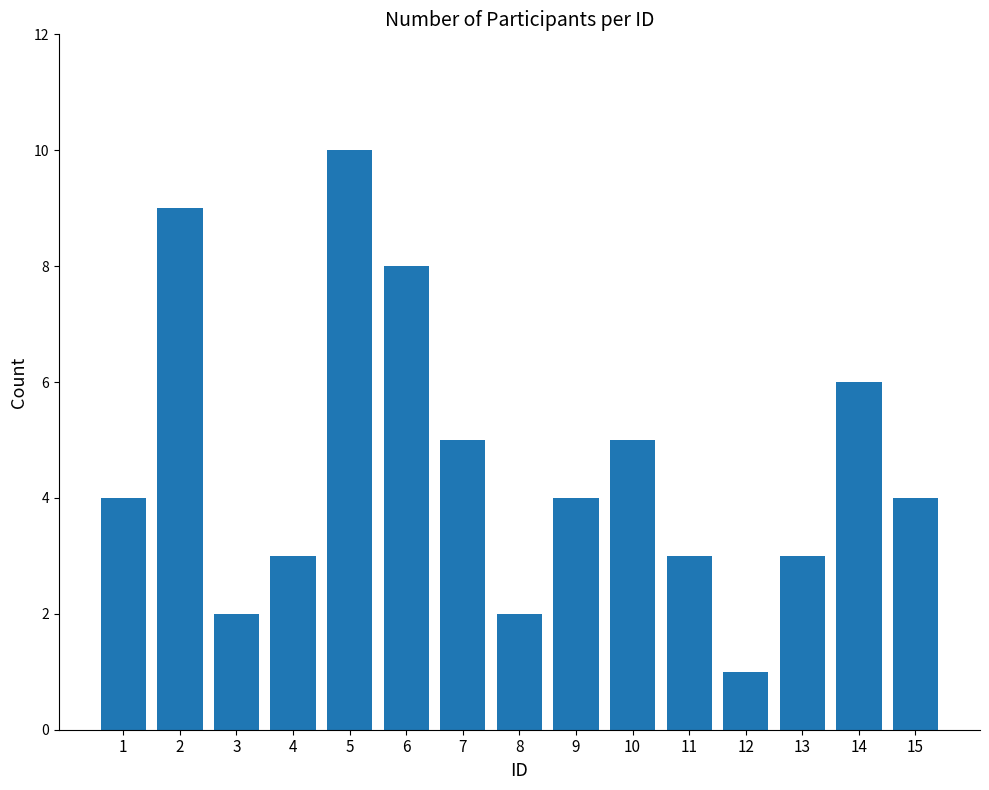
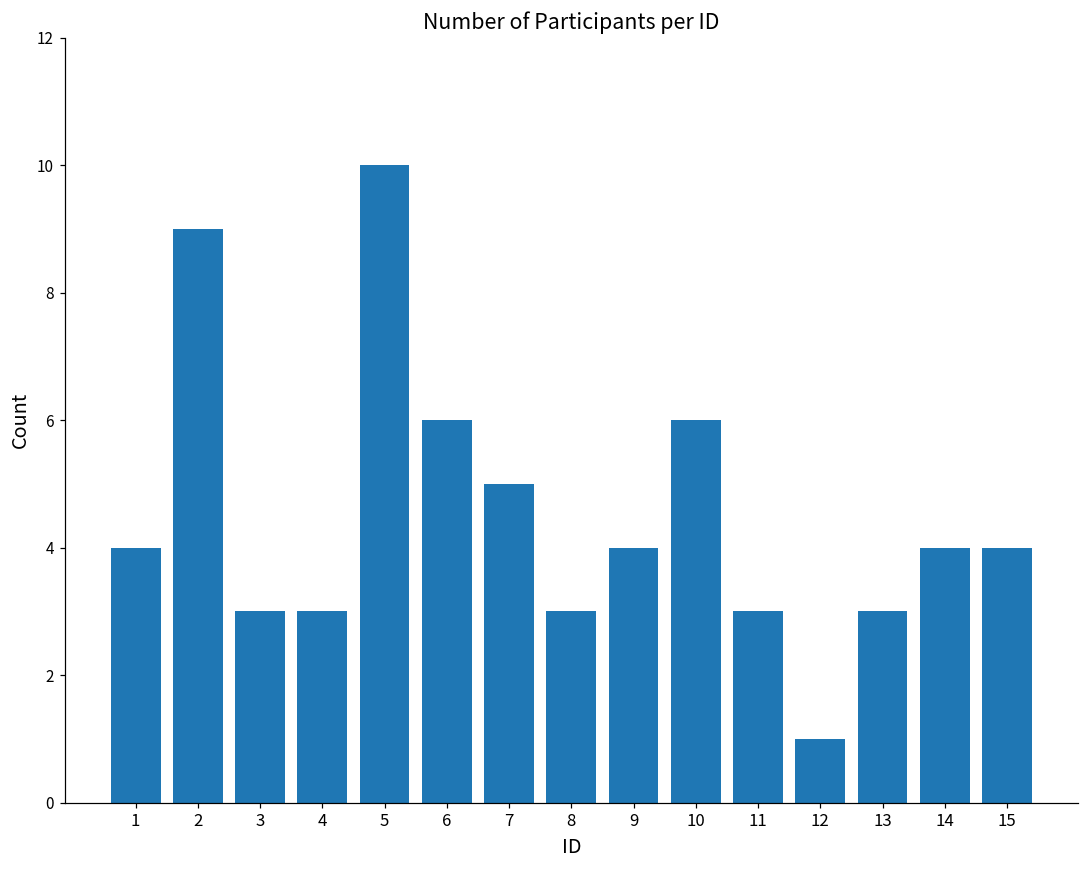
3: 2 -> 3
6: 8 -> 6
8: 2 -> 3
10: 5 -> 6
14: 6 -> 4
